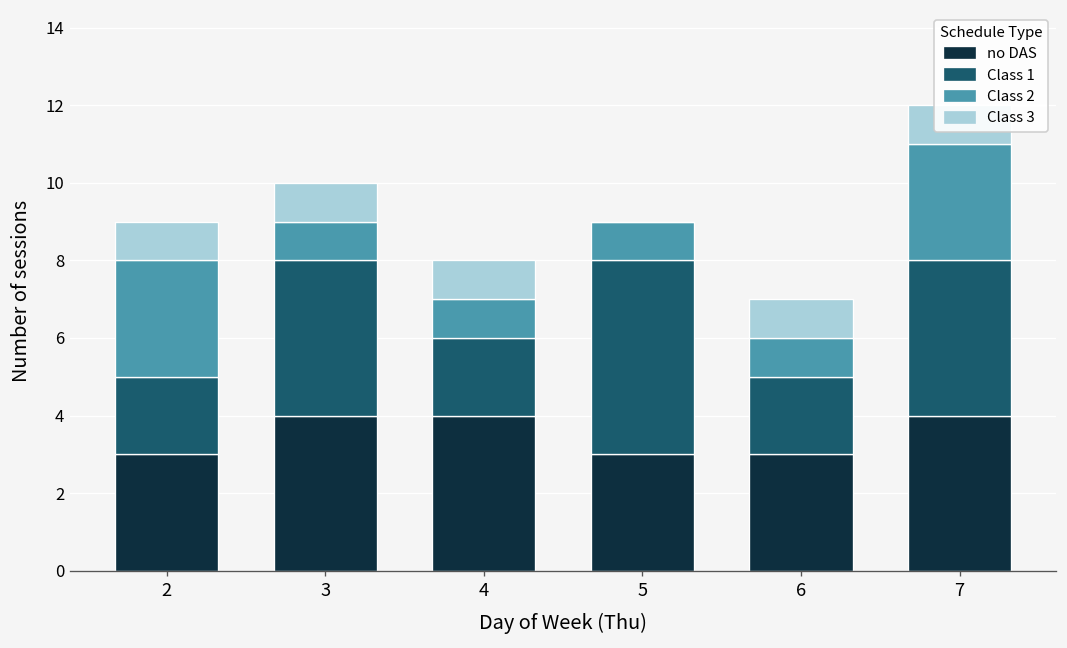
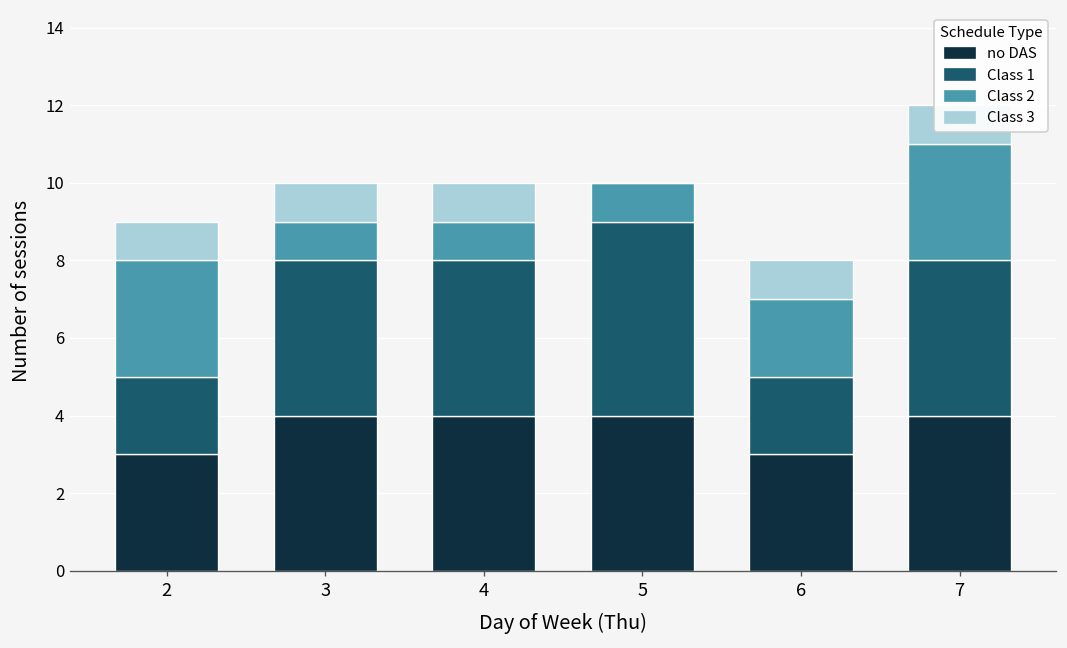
Class 1, 4: 2 -> 4
no DAS, 5: 3 -> 4
Class 2, 6: 1 -> 2
